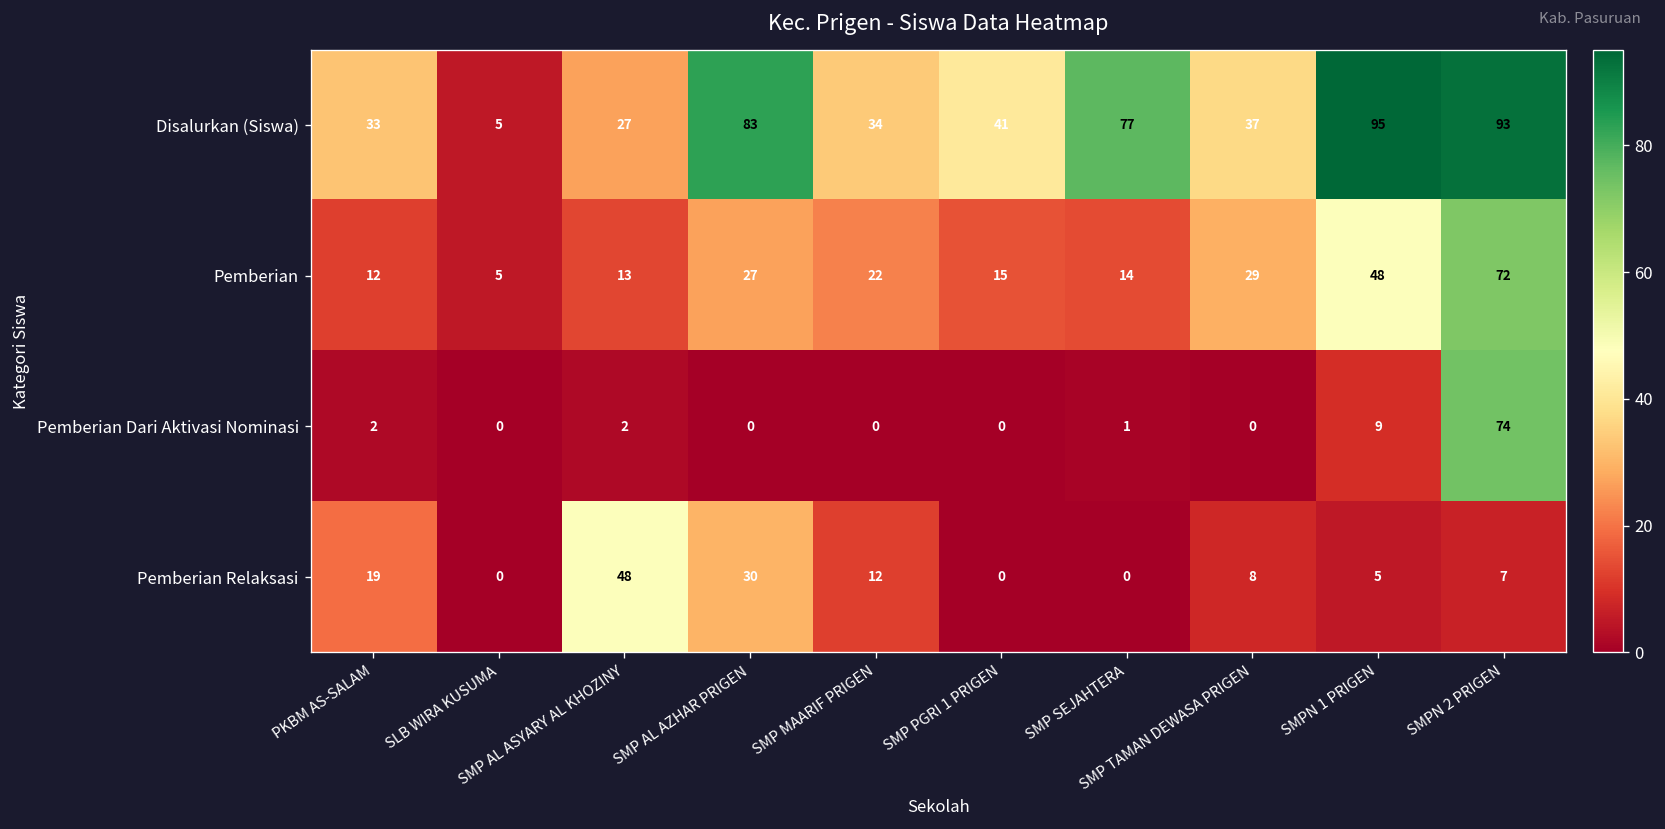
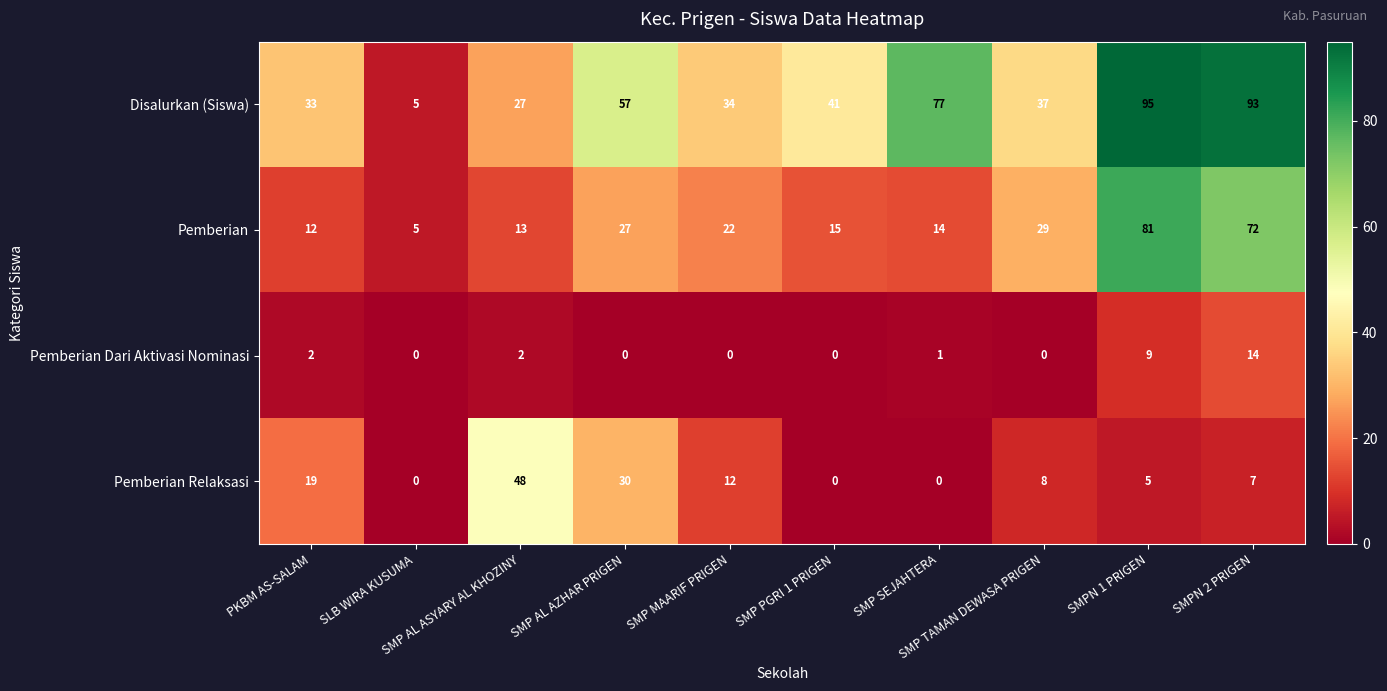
Disalurkan (Siswa), SMP AL AZHAR PRIGEN: 83 -> 57
Pemberian, SMPN 1 PRIGEN: 48 -> 81
Pemberian Dari Aktivasi Nominasi, SMPN 2 PRIGEN: 74 -> 14
